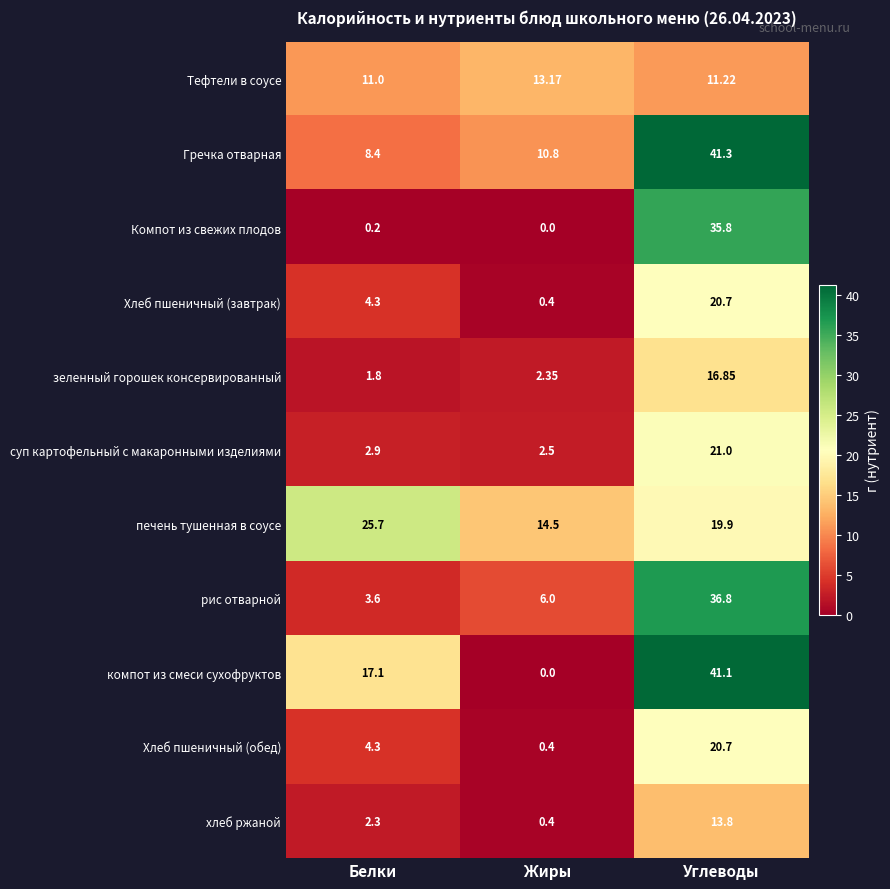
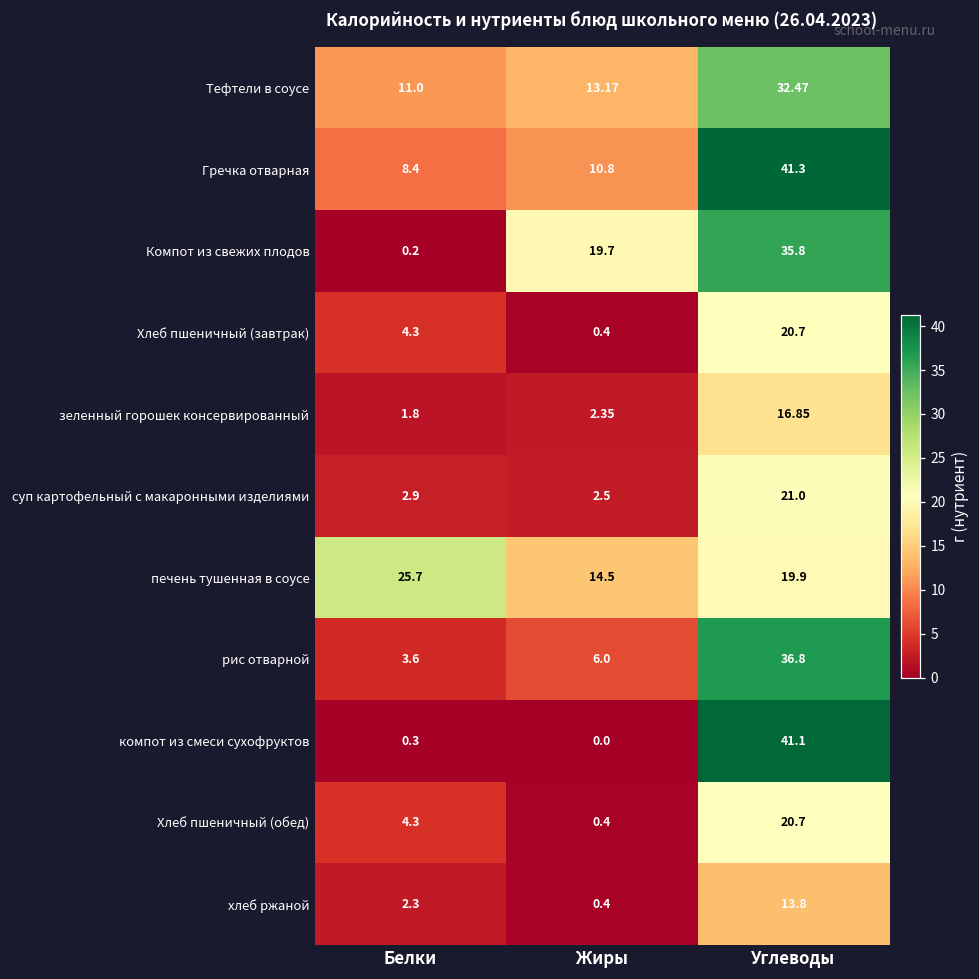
Тефтели в соусе, Углеводы: 11.22 -> 32.47
Компот из свежих плодов, Жиры: 0.0 -> 19.7
компот из смеси сухофруктов, Белки: 17.1 -> 0.3
